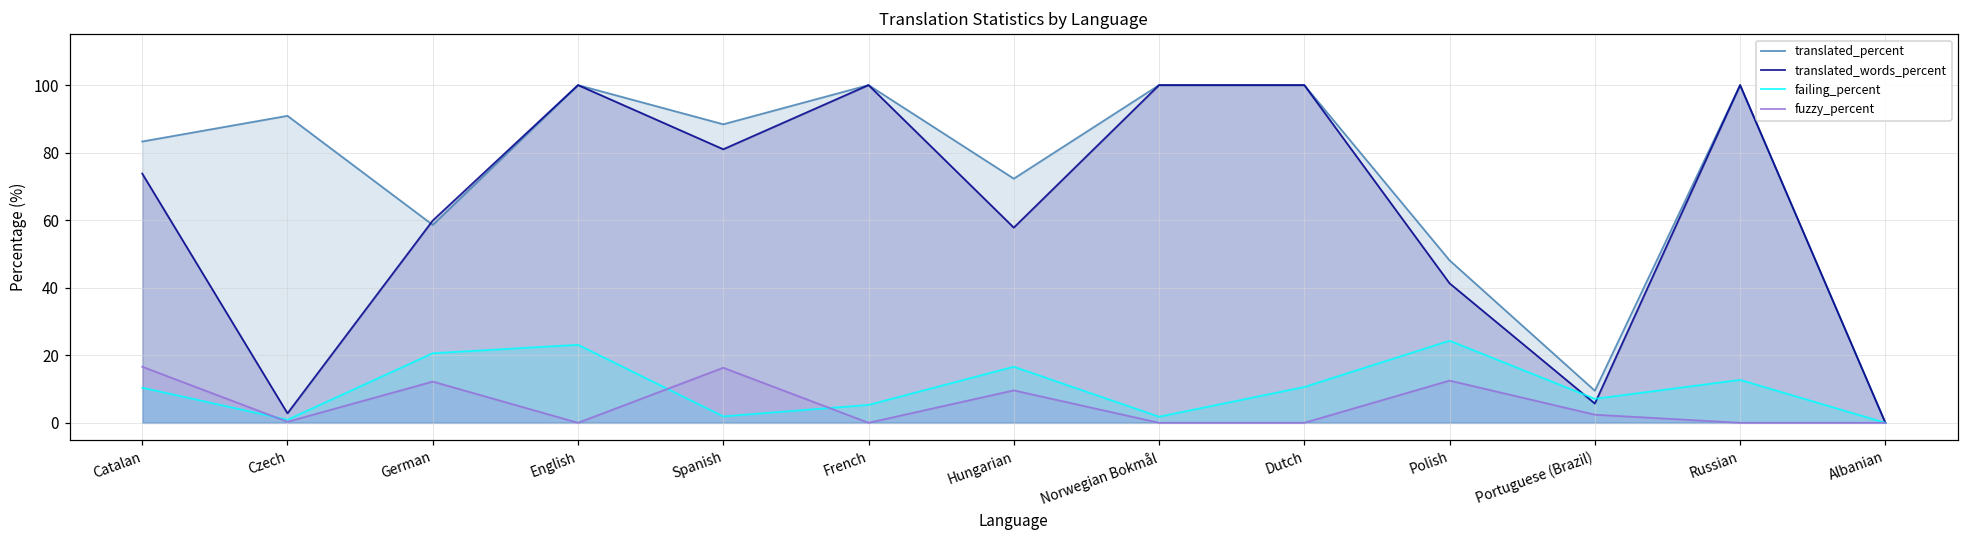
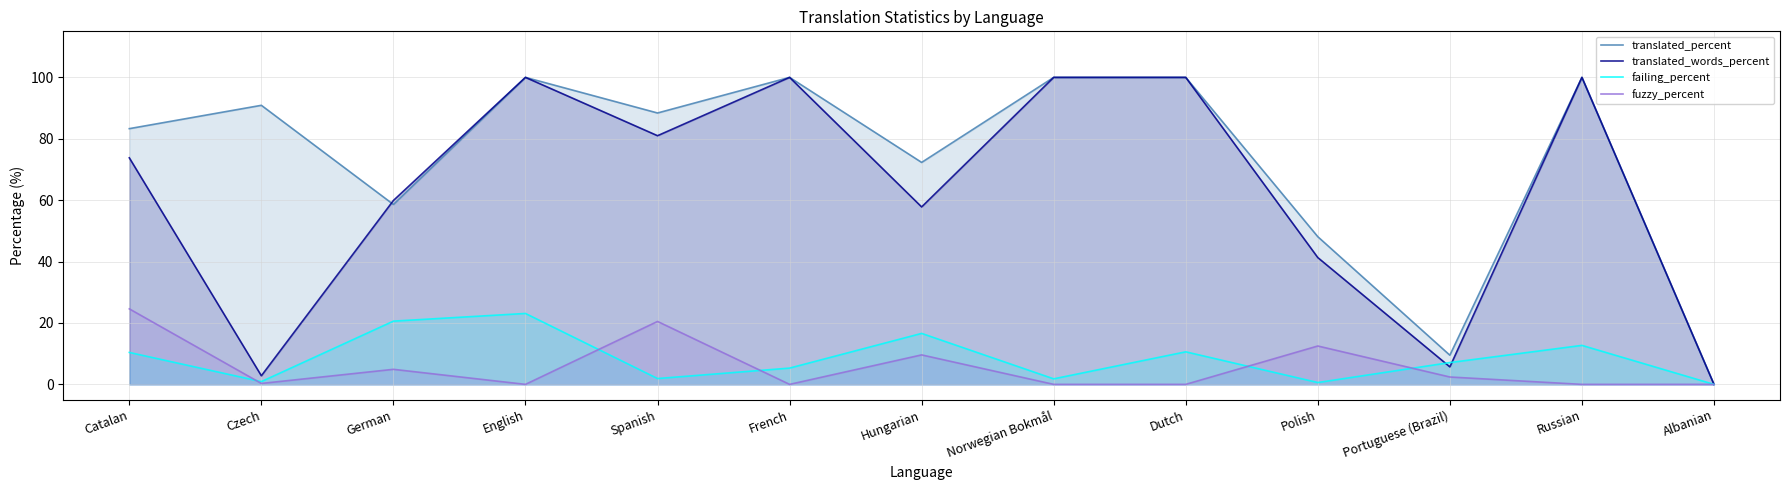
fuzzy_percent, Catalan: 17 -> 25
fuzzy_percent, German: 12 -> 5
fuzzy_percent, Spanish: 16 -> 21
failing_percent, Polish: 24 -> 1
